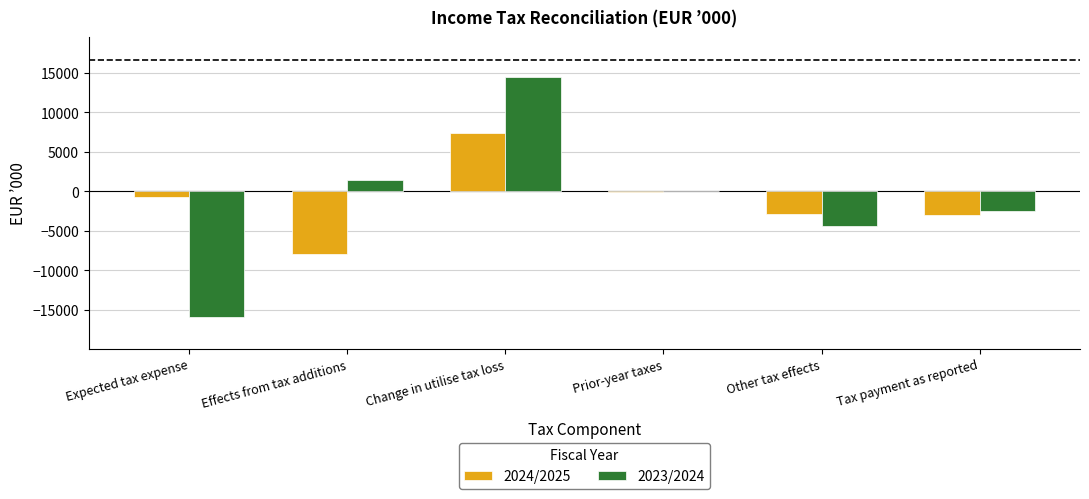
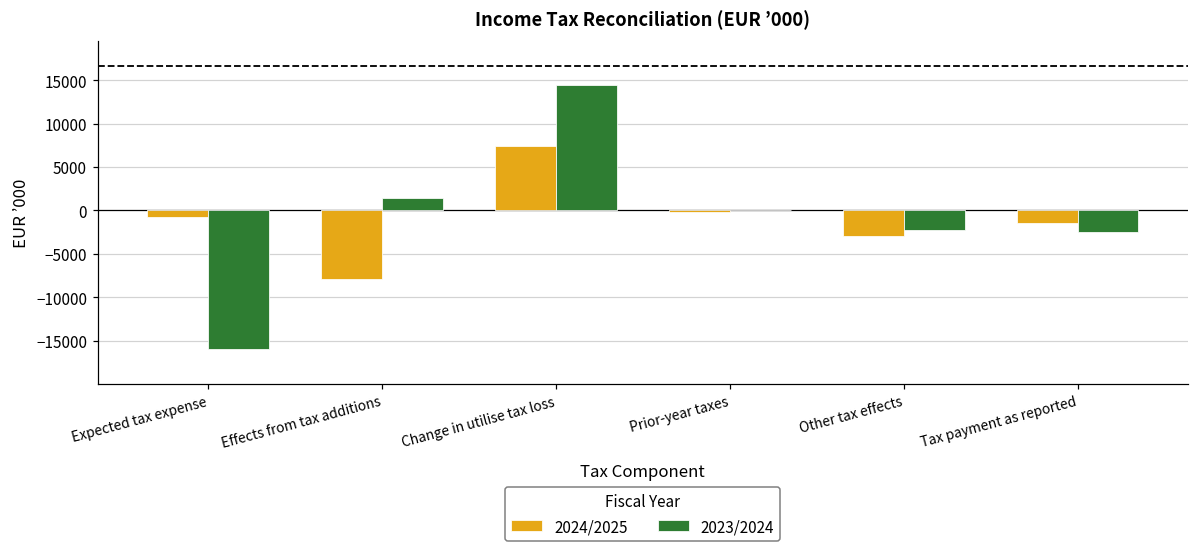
2023/2024, Other tax effects: -4000 -> -2000
2024/2025, Tax payment as reported: -3000 -> -1000
